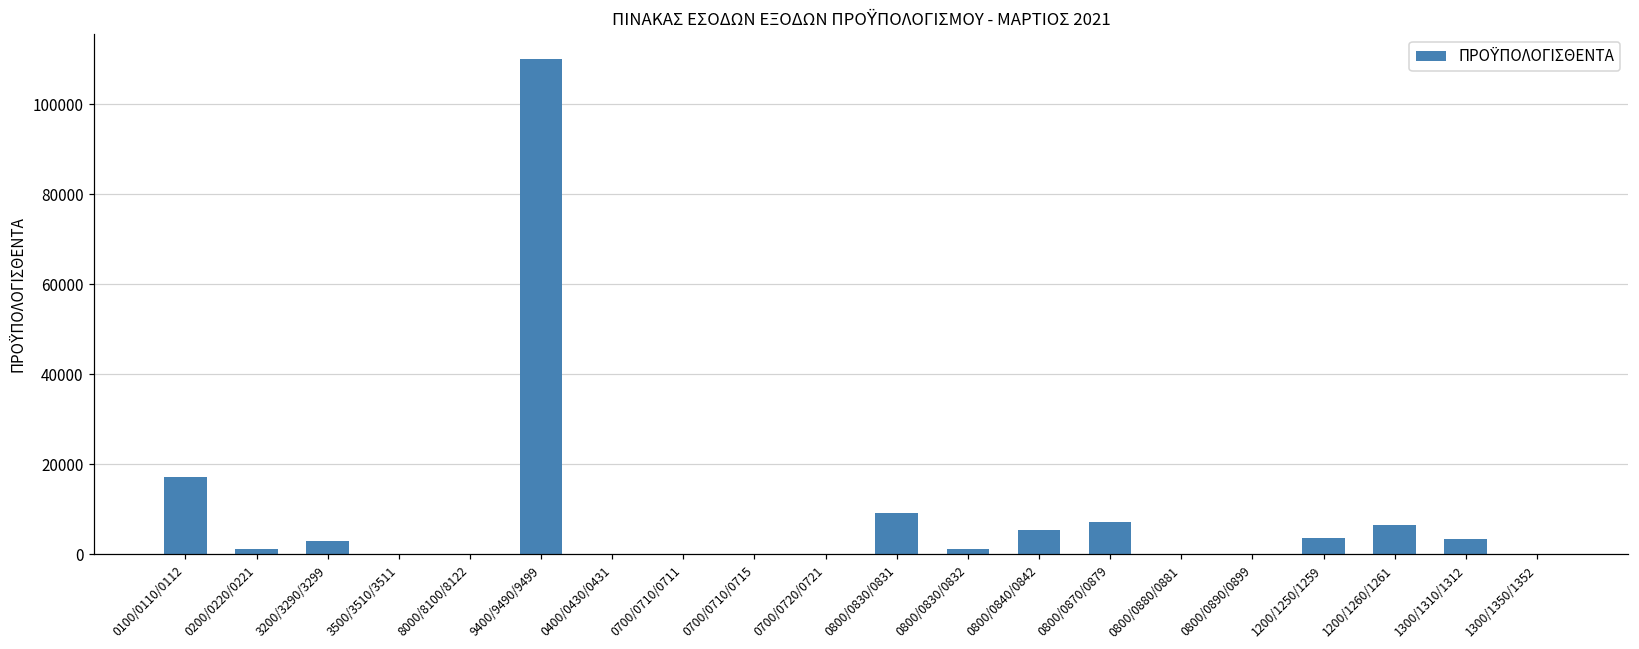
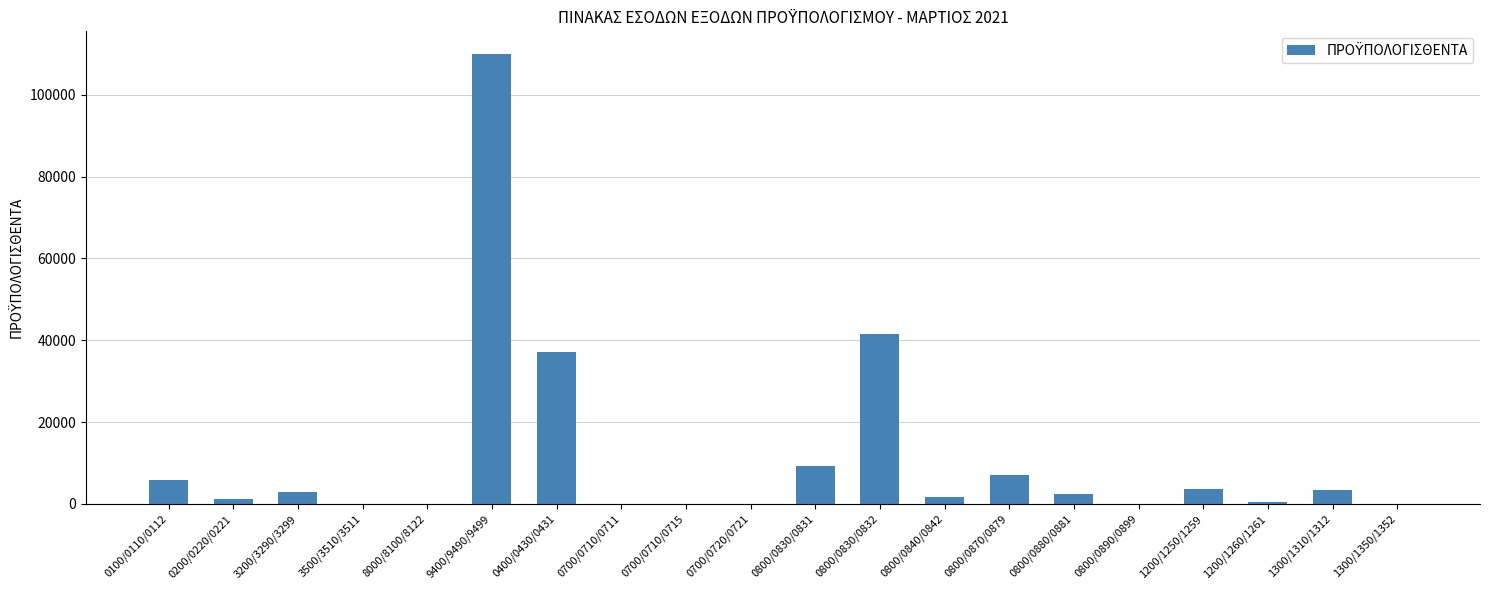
0100/0110/0112: 17000 -> 6000
0400/0430/0431: 0 -> 37000
0800/0830/0832: 1000 -> 41000
0800/0840/0842: 6000 -> 2000
0800/0880/0881: 0 -> 2000
1200/1260/1261: 6000 -> 1000
